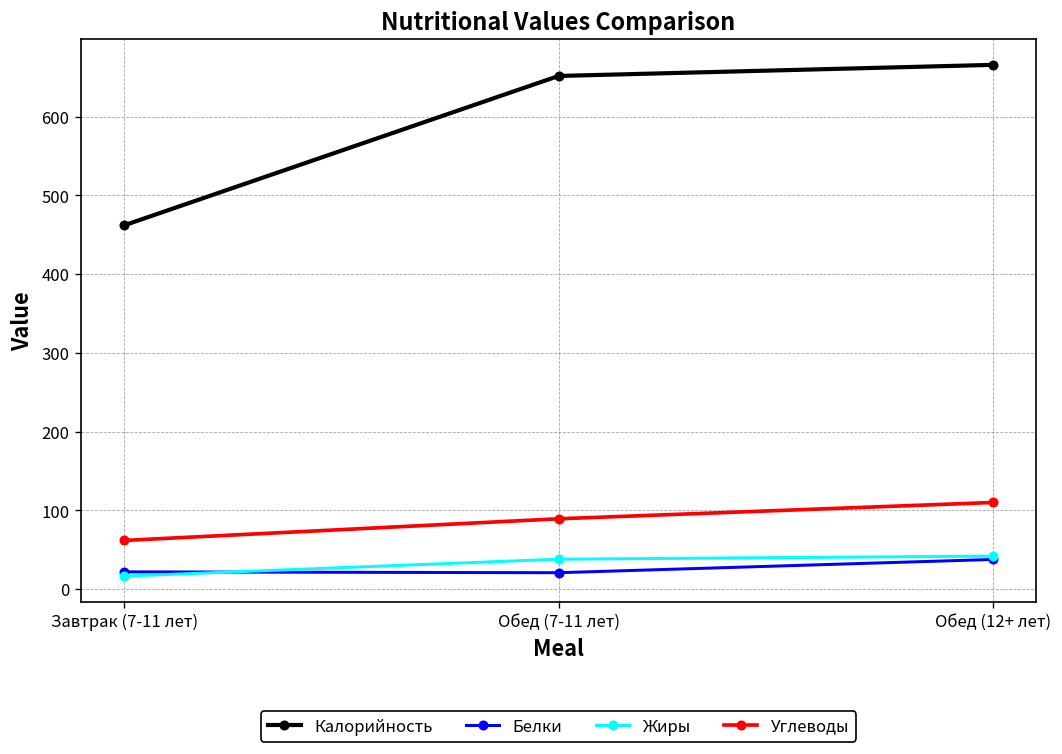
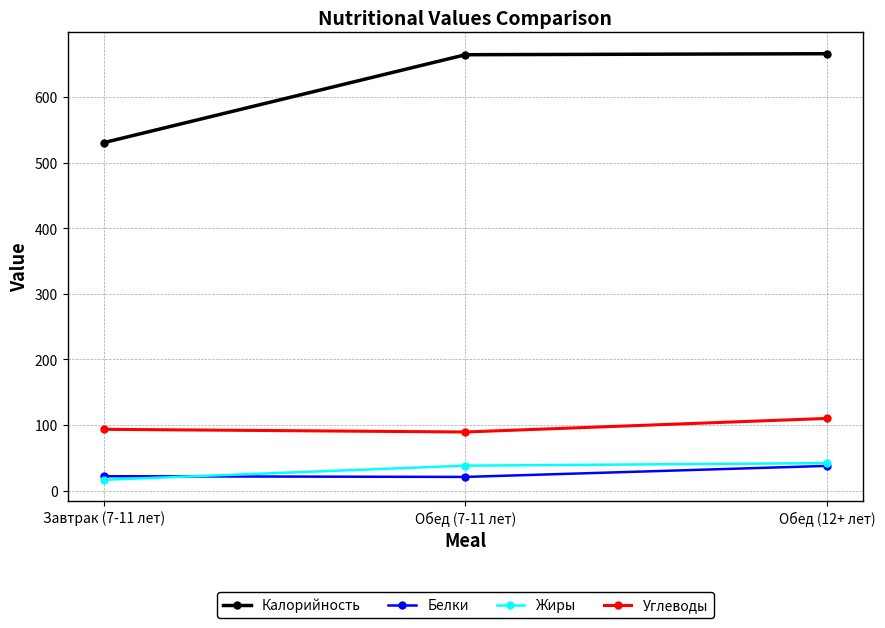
Калорийность, Завтрак (7-11 лет): 460 -> 530
Углеводы, Завтрак (7-11 лет): 60 -> 90
Калорийность, Обед (7-11 лет): 650 -> 660
